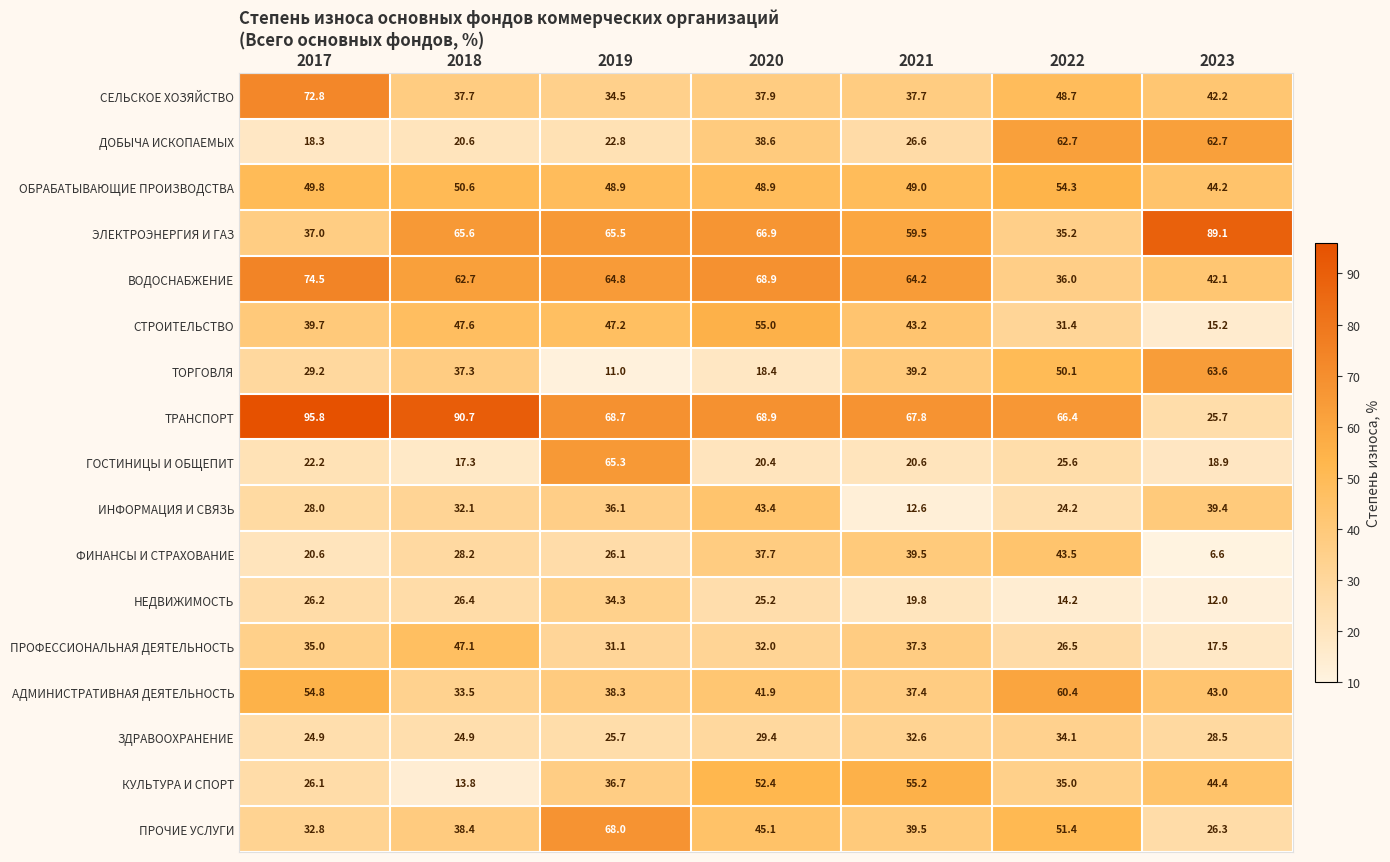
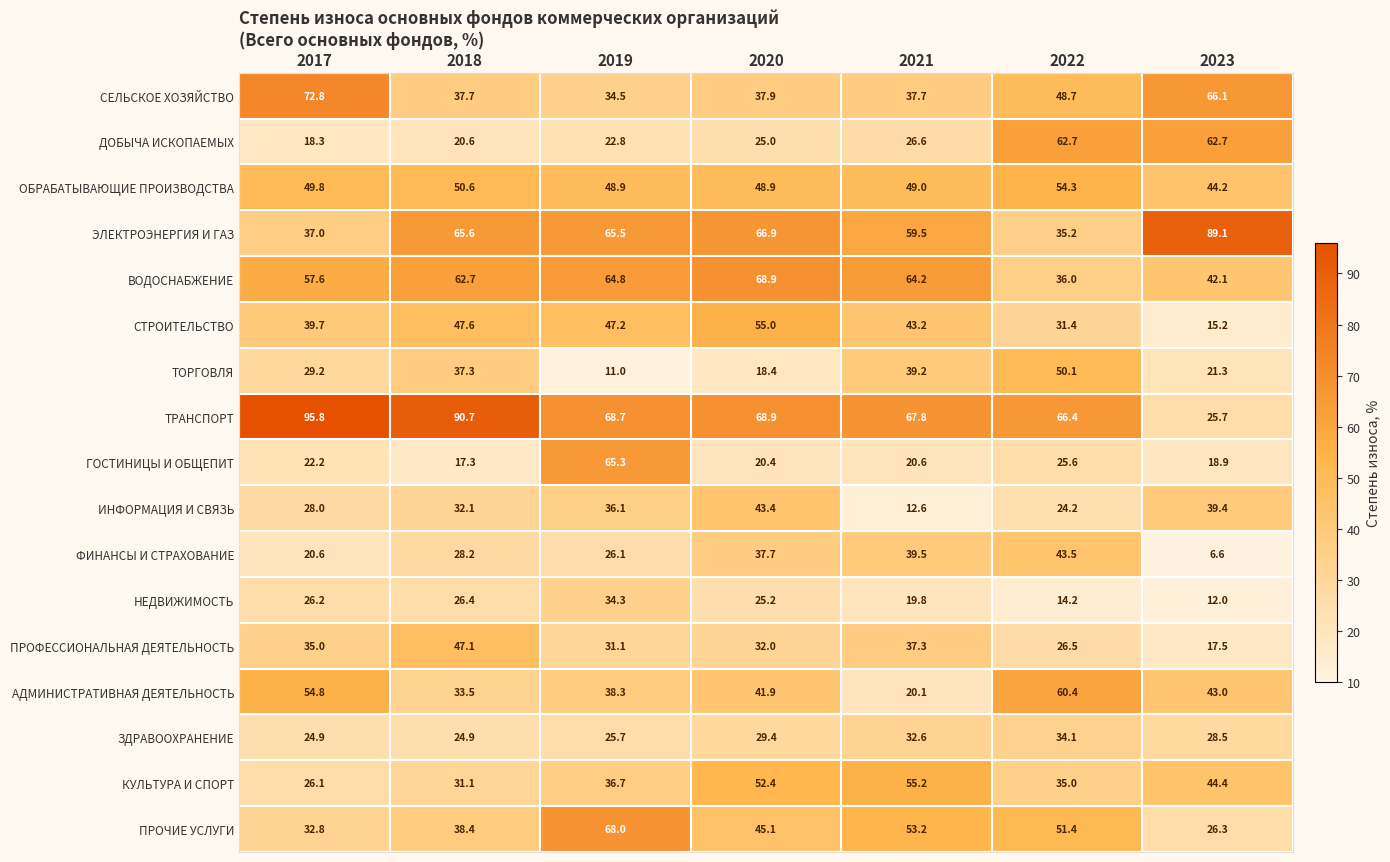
СЕЛЬСКОЕ ХОЗЯЙСТВО, 2023: 42.2 -> 66.1
ДОБЫЧА ИСКОПАЕМЫХ, 2020: 38.6 -> 25.0
ВОДОСНАБЖЕНИЕ, 2017: 74.5 -> 57.6
ТОРГОВЛЯ, 2023: 63.6 -> 21.3
АДМИНИСТРАТИВНАЯ ДЕЯТЕЛЬНОСТЬ, 2021: 37.4 -> 20.1
КУЛЬТУРА И СПОРТ, 2018: 13.8 -> 31.1
ПРОЧИЕ УСЛУГИ, 2021: 39.5 -> 53.2
